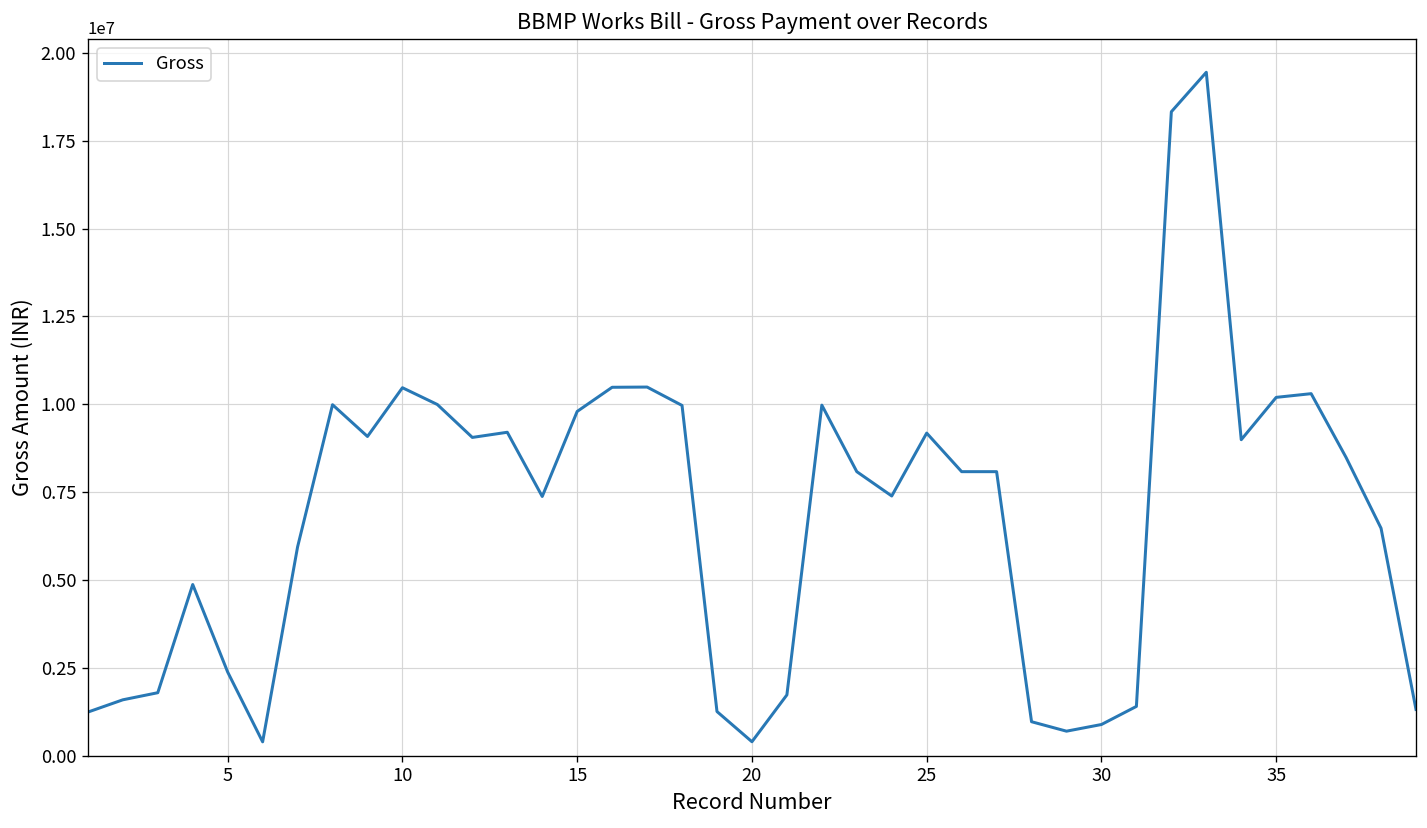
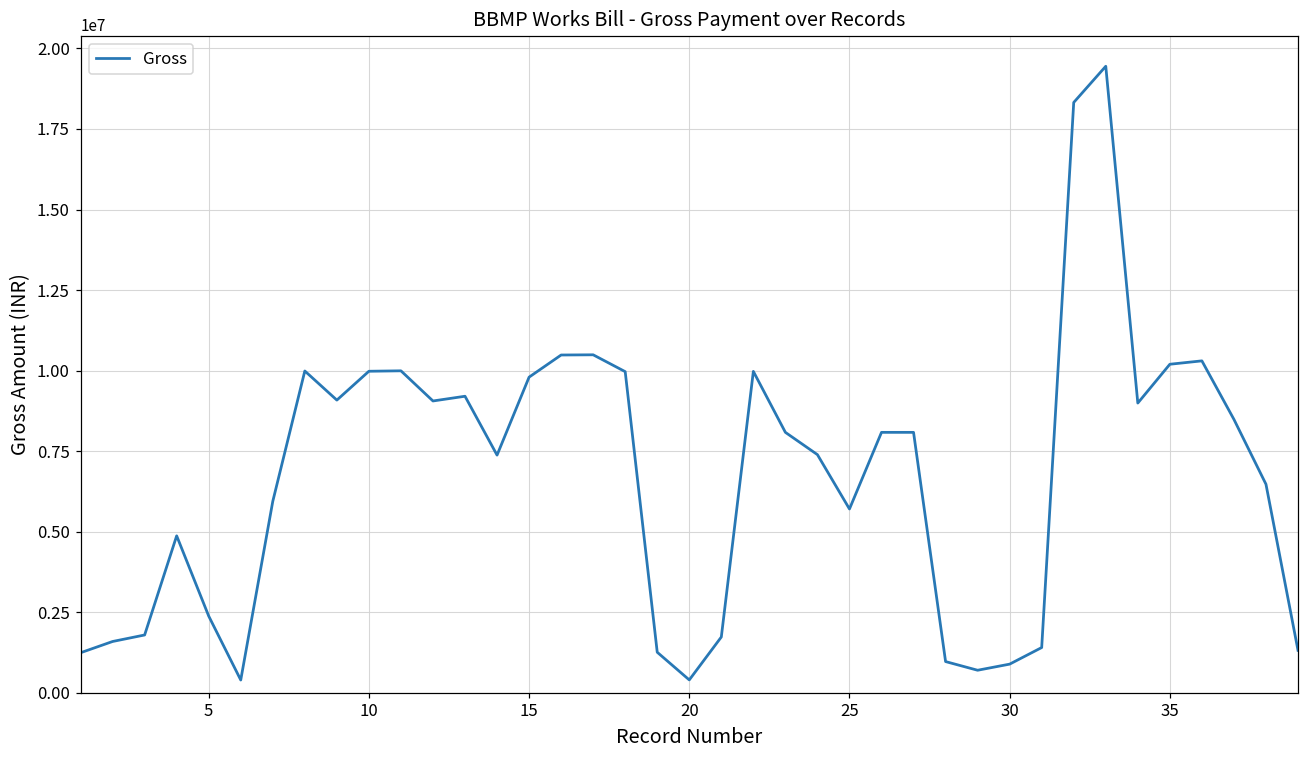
10: 10500000 -> 10000000
25: 9200000 -> 5700000
